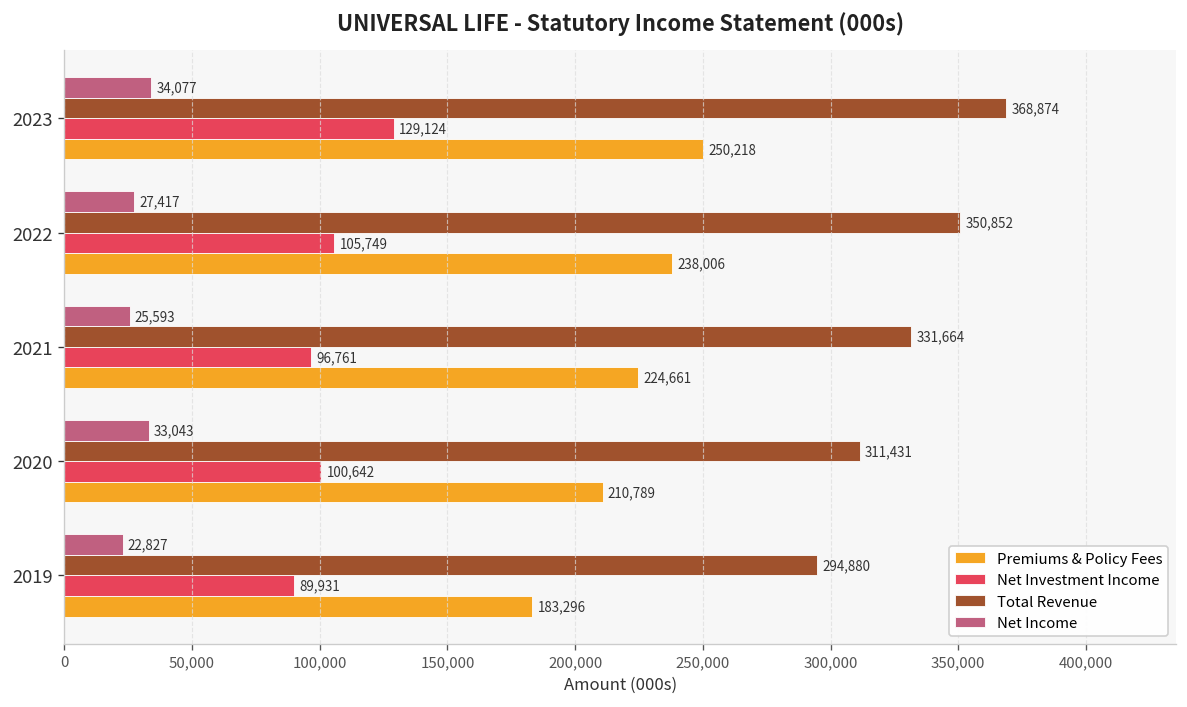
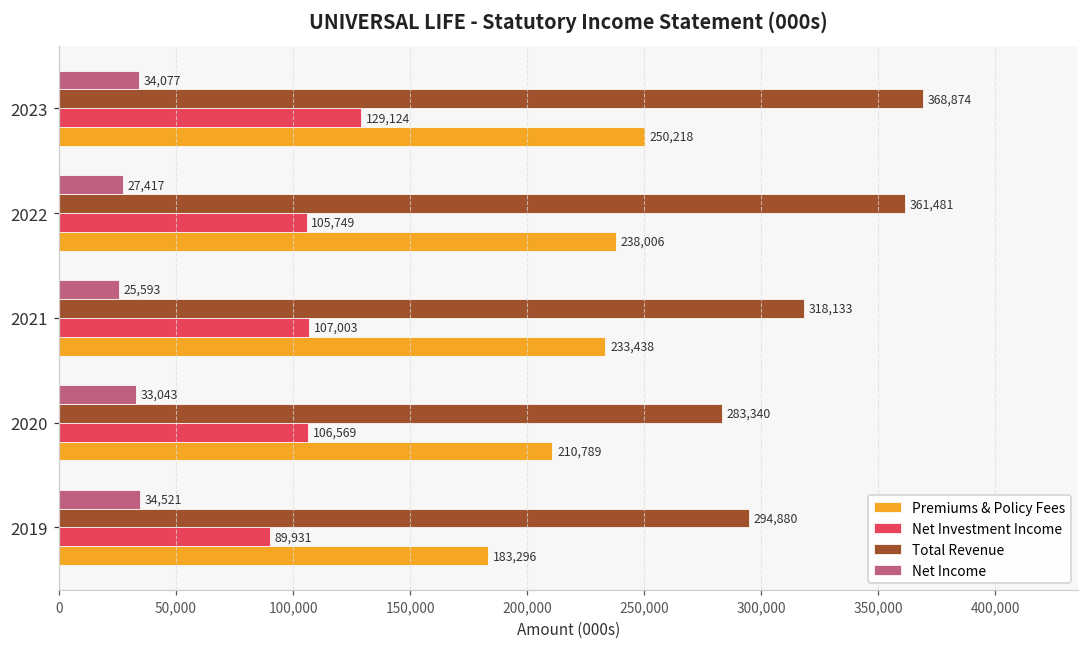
Total Revenue, 2022: 350,852 -> 361,481
Total Revenue, 2021: 331,664 -> 318,133
Net Investment Income, 2021: 96,761 -> 107,003
Premiums & Policy Fees, 2021: 224,661 -> 233,438
Total Revenue, 2020: 311,431 -> 283,340
Net Investment Income, 2020: 100,642 -> 106,569
Net Income, 2019: 22,827 -> 34,521
